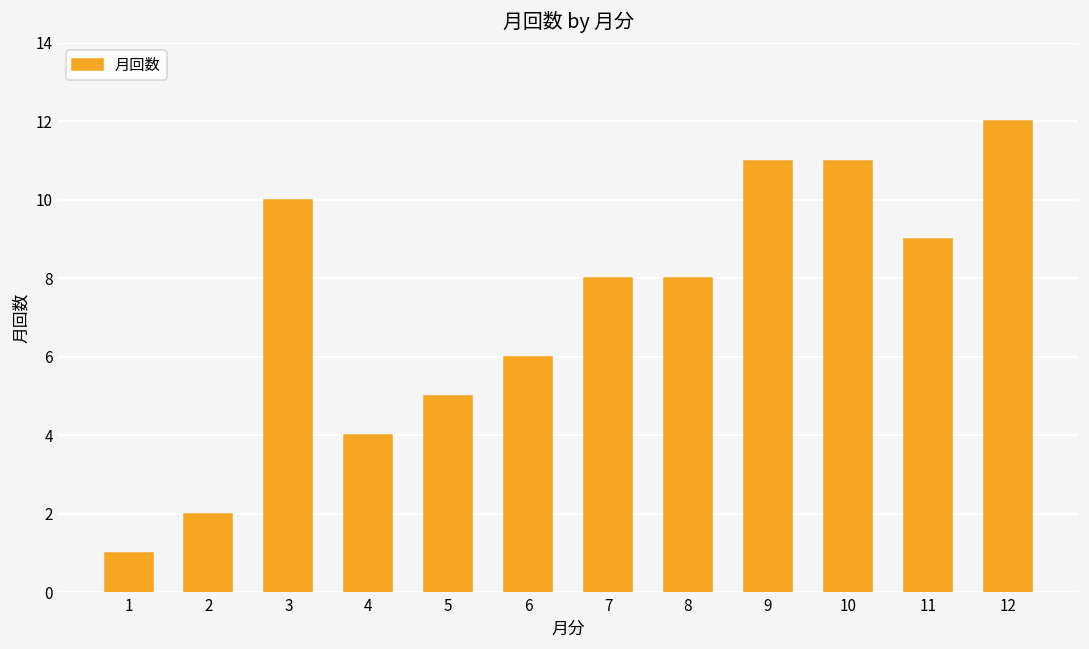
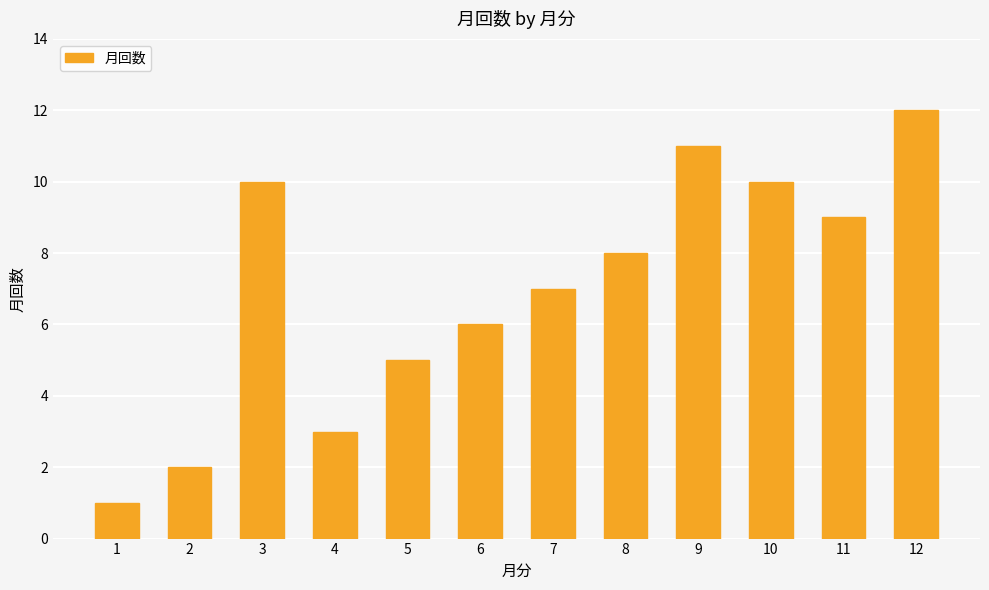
4: 4 -> 3
7: 8 -> 7
10: 11 -> 10
